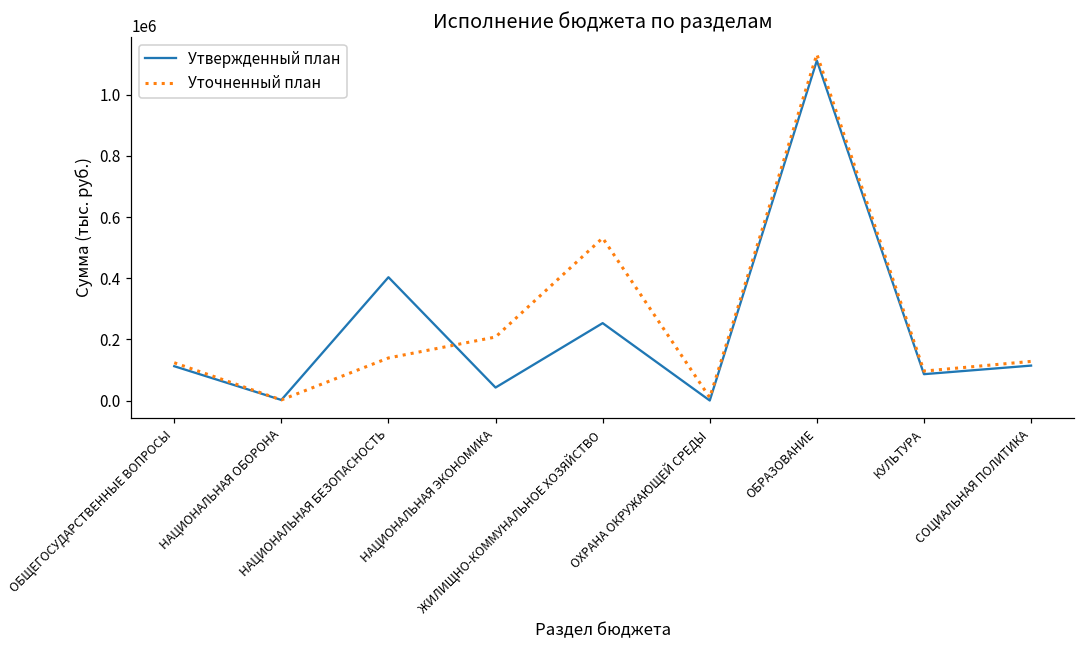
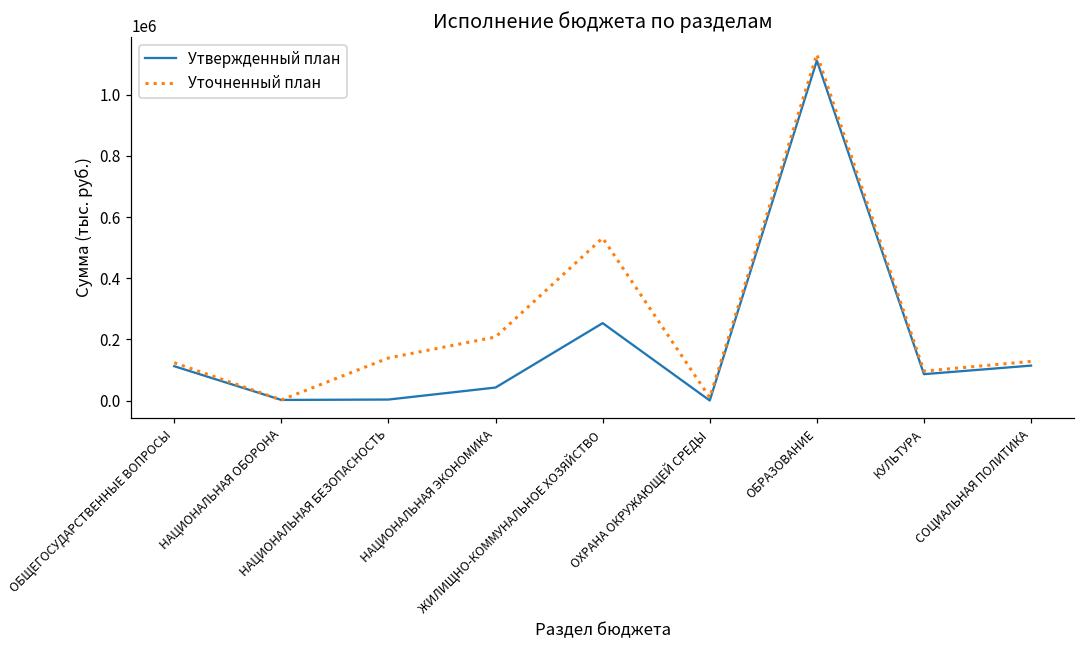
Утвержденный план, НАЦИОНАЛЬНАЯ БЕЗОПАСНОСТЬ: 400000 -> 0
